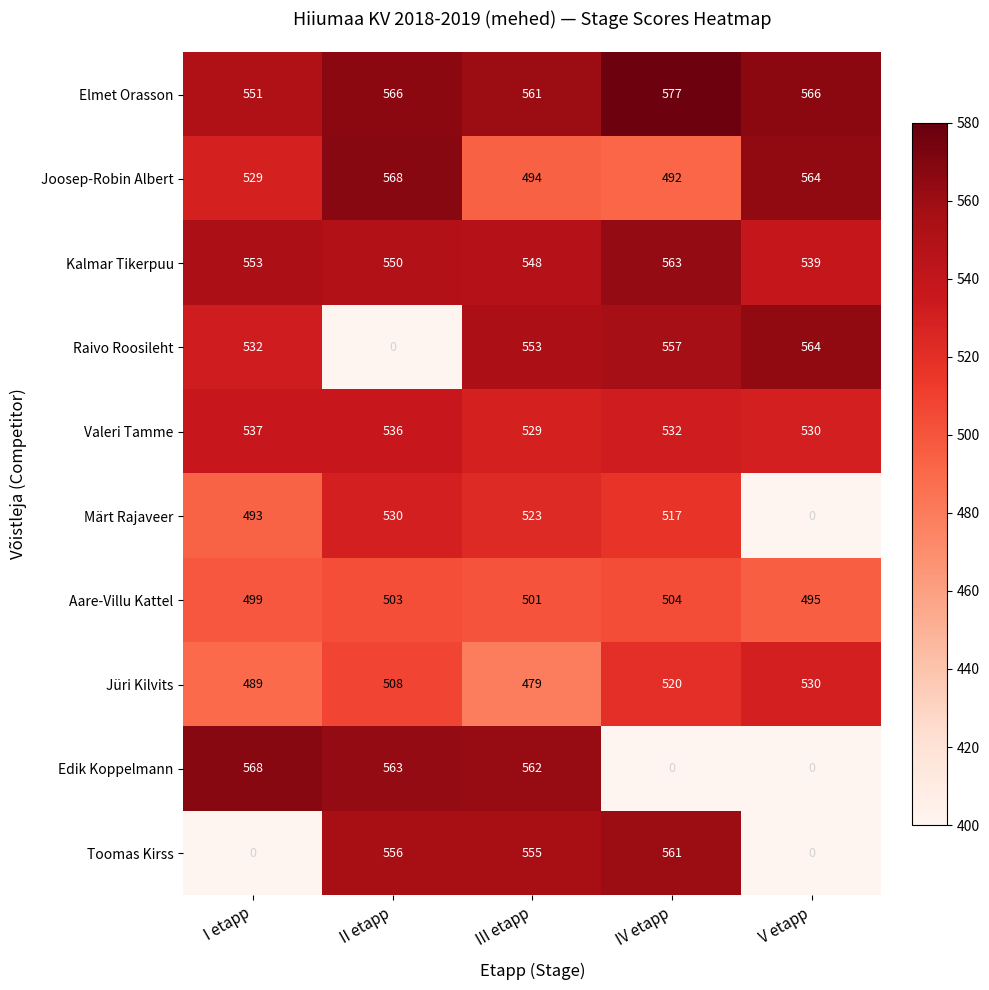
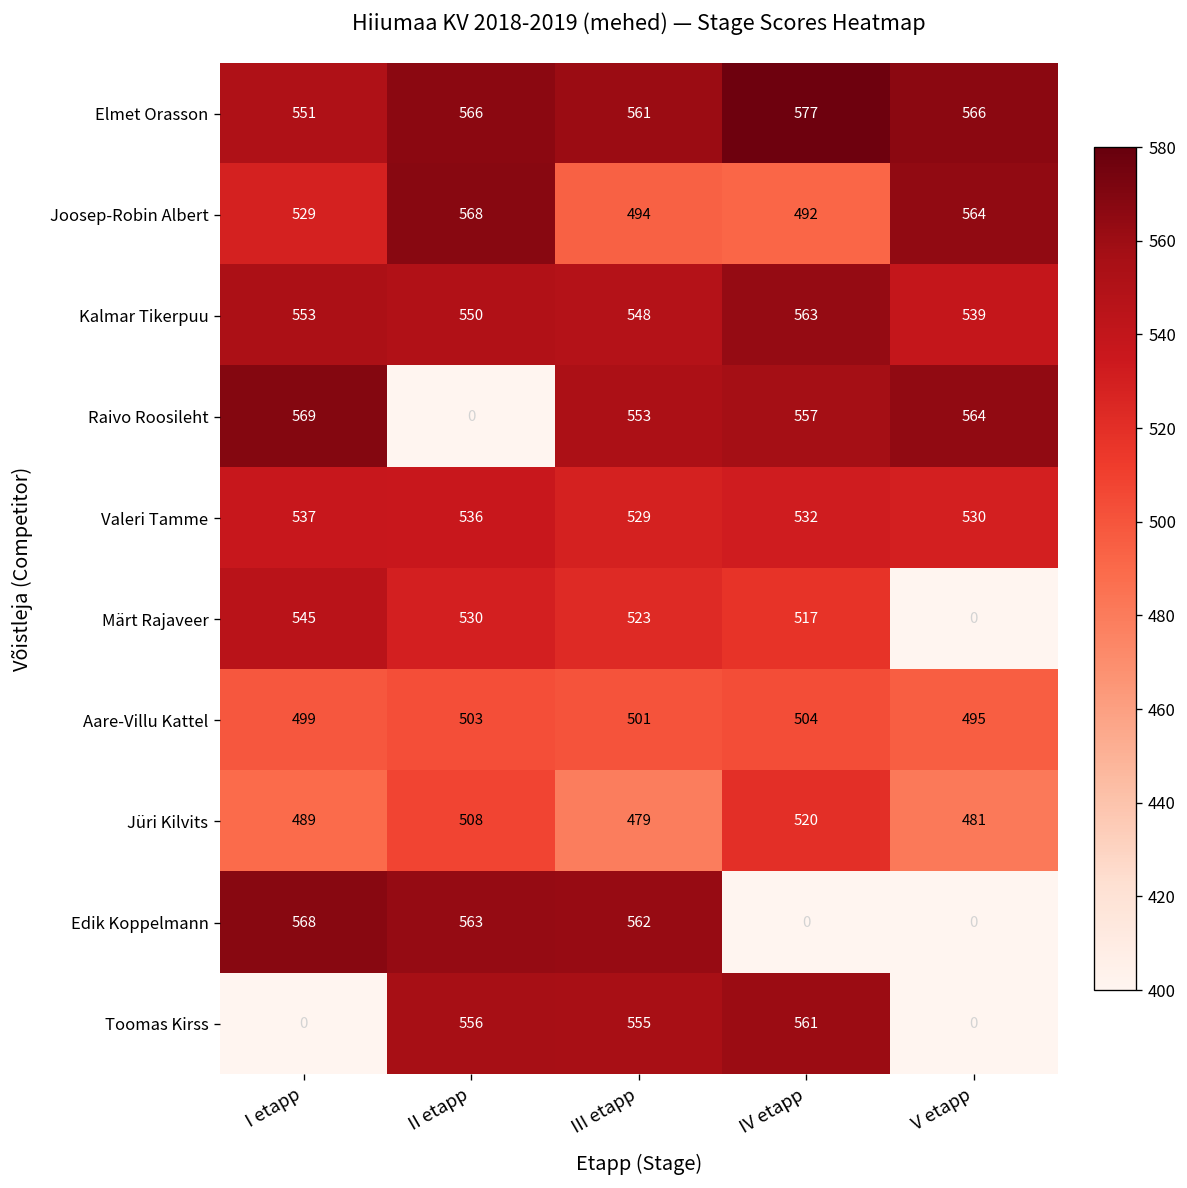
Raivo Roosileht, I etapp: 532 -> 569
Märt Rajaveer, I etapp: 493 -> 545
Jüri Kilvits, V etapp: 530 -> 481
